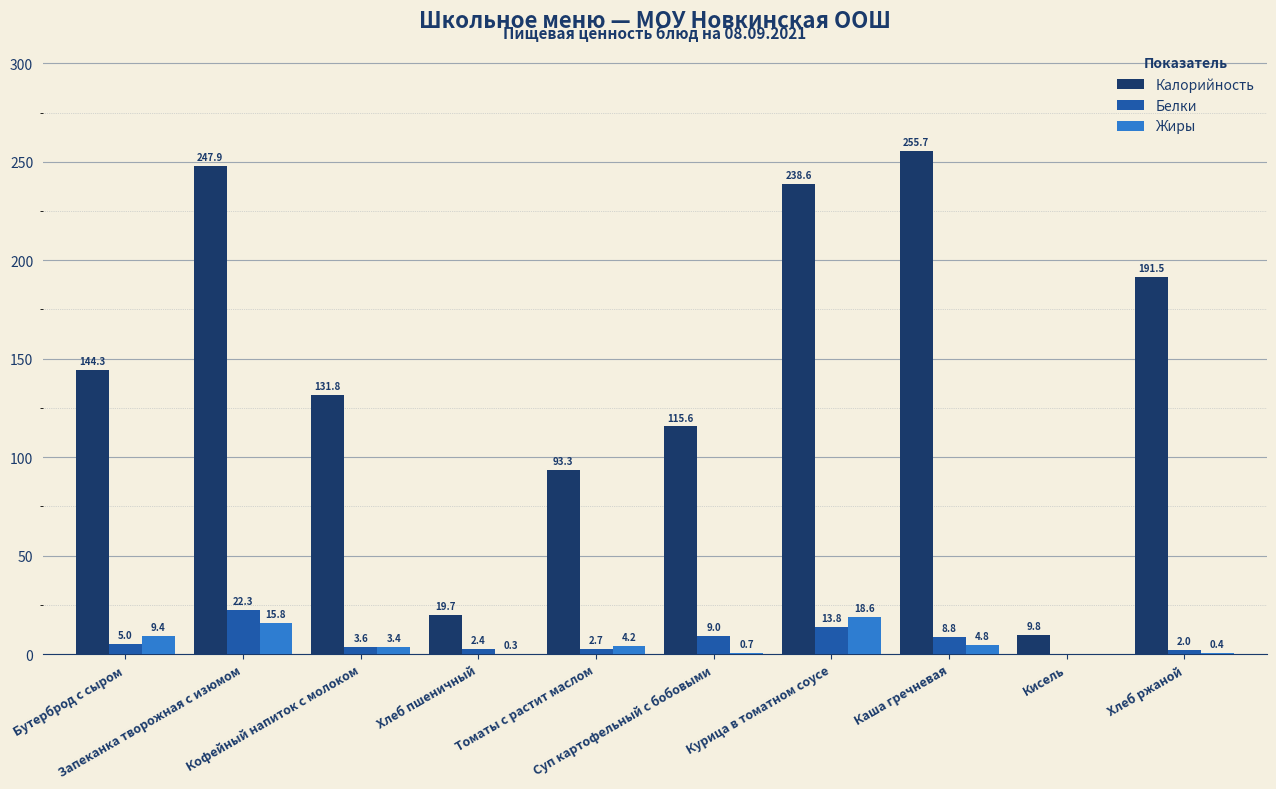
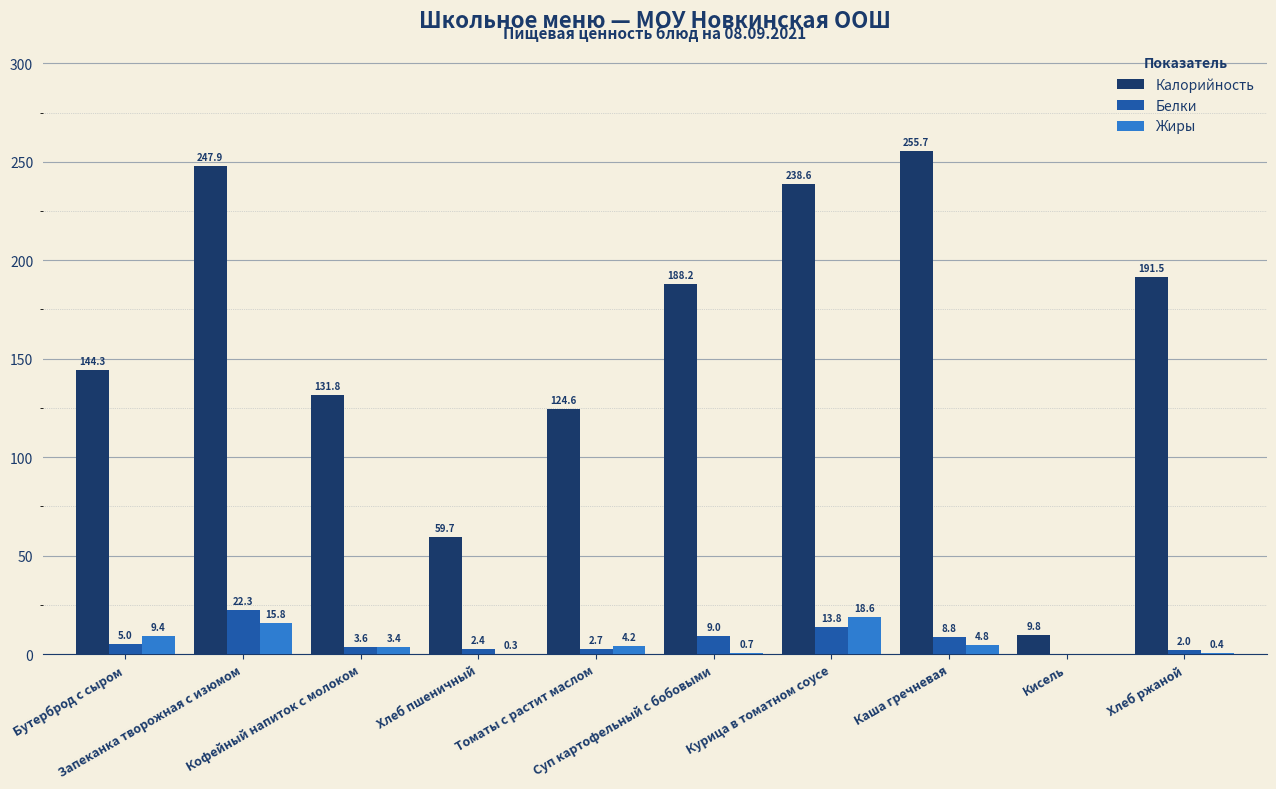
Калорийность, Хлеб пшеничный: 19.7 -> 59.7
Калорийность, Томаты с растит маслом: 93.3 -> 124.6
Калорийность, Суп картофельный с бобовыми: 115.6 -> 188.2
